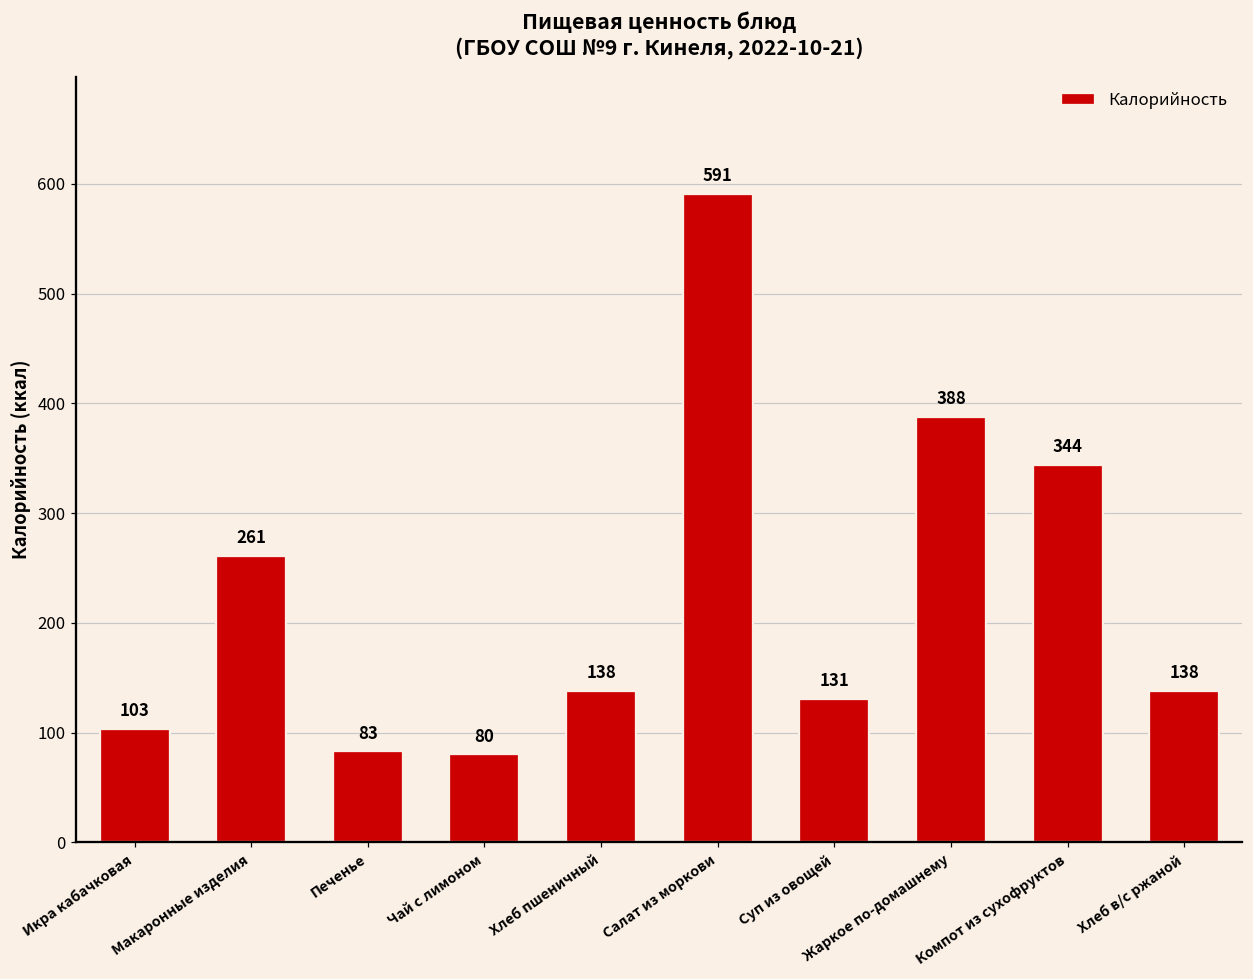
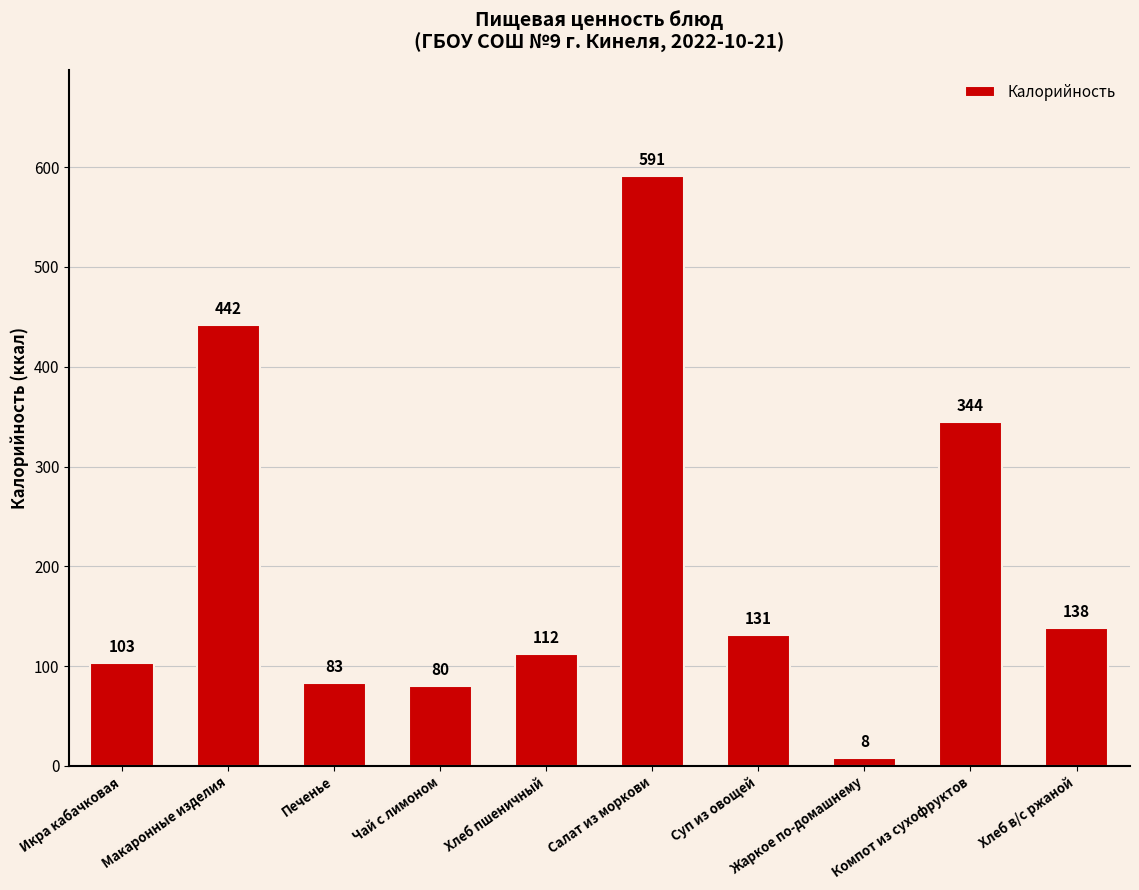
Макаронные изделия: 261 -> 442
Хлеб пшеничный: 138 -> 112
Жаркое по-домашнему: 388 -> 8
